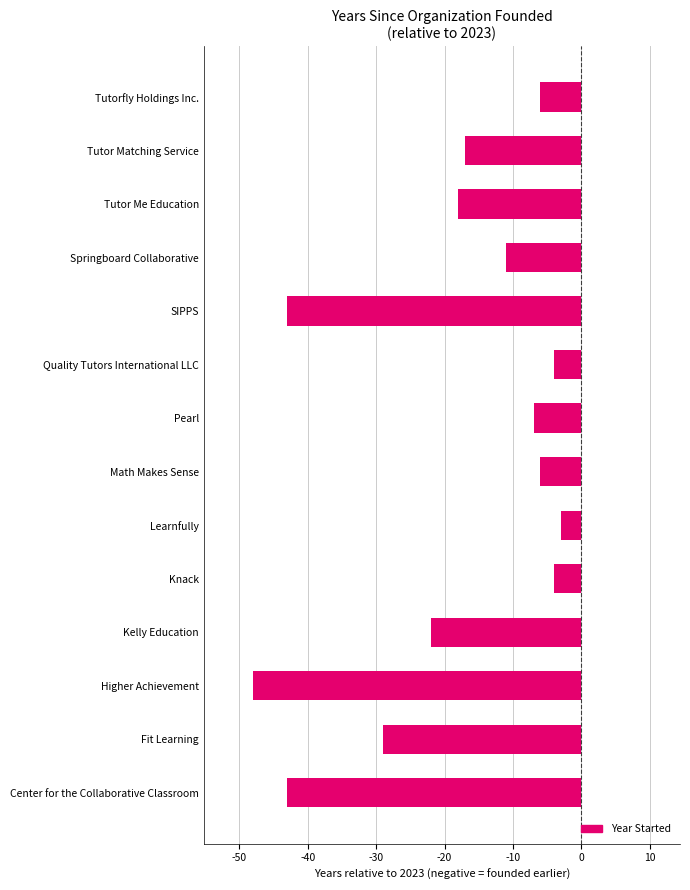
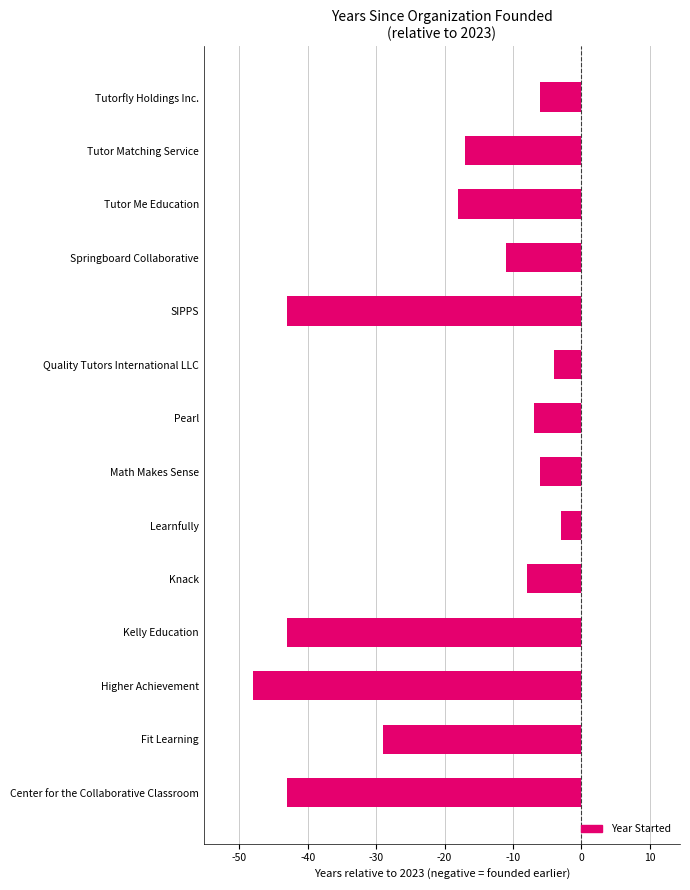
Knack: -4 -> -8
Kelly Education: -22 -> -43
